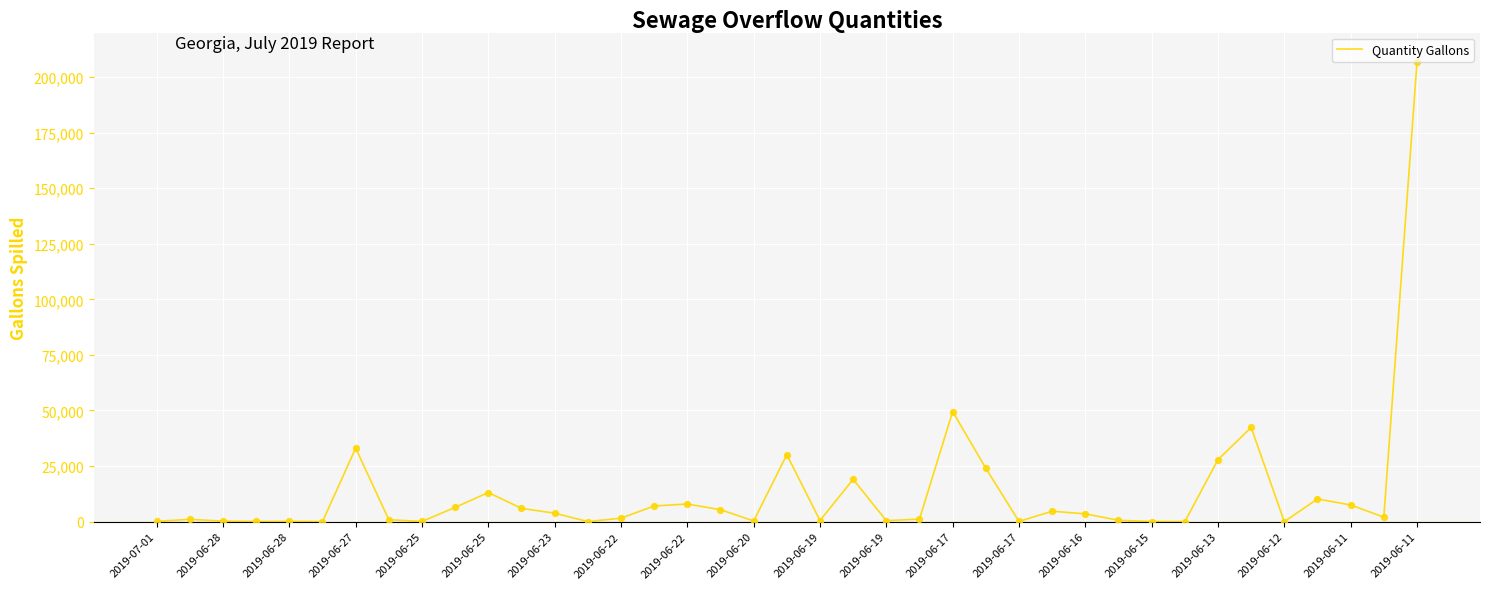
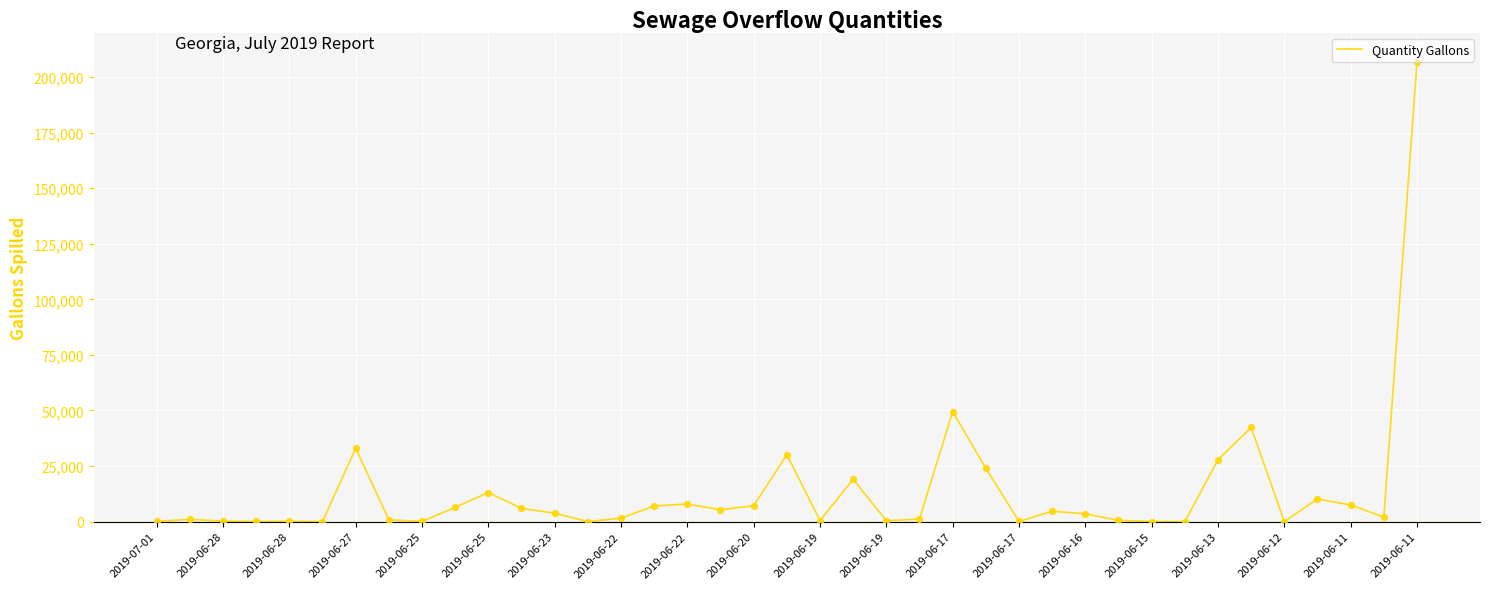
2019-06-20: 0 -> 7,000
